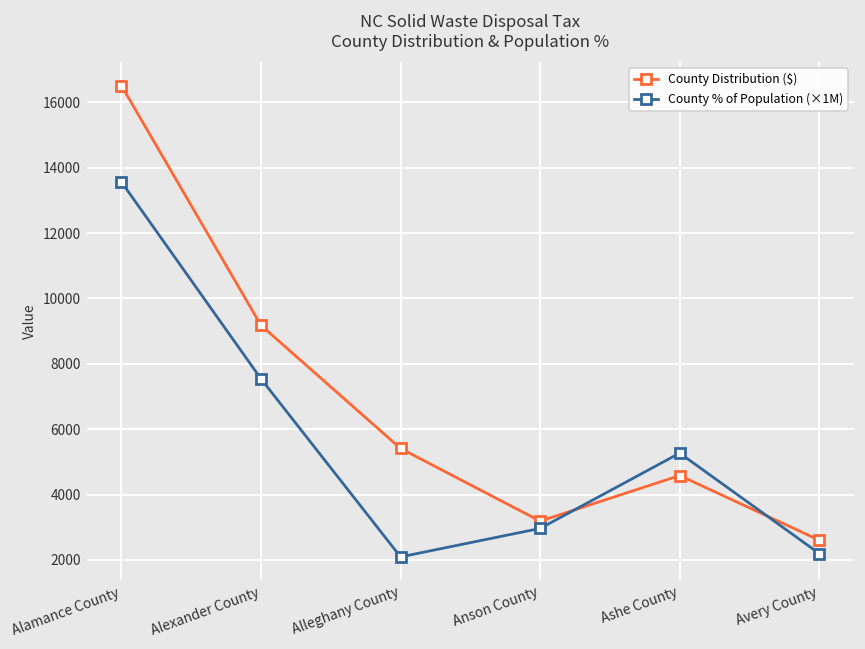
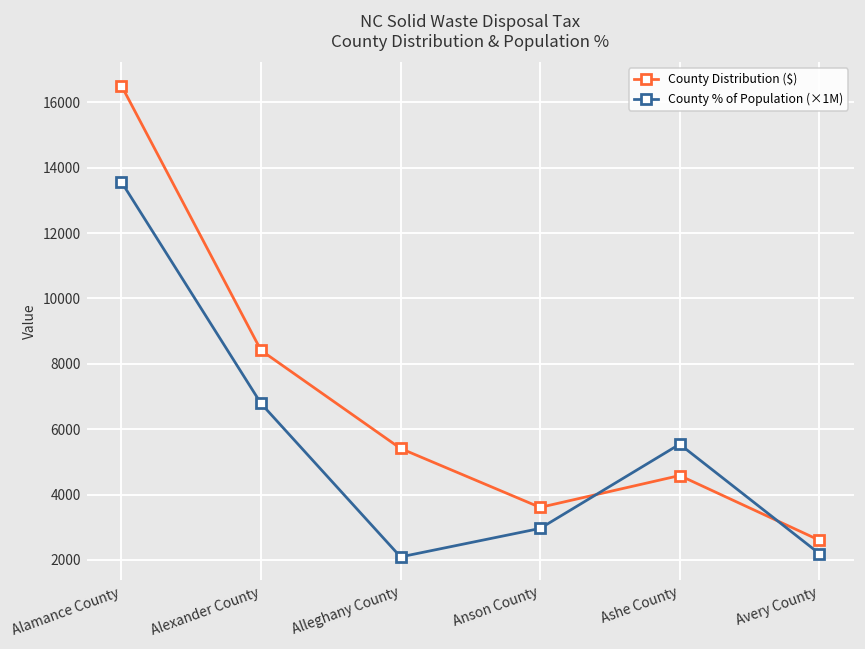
County Distribution ($), Alexander County: 9200 -> 8400
County % of Population (×1M), Alexander County: 7500 -> 6800
County Distribution ($), Anson County: 3200 -> 3600
County % of Population (×1M), Ashe County: 5300 -> 5500
